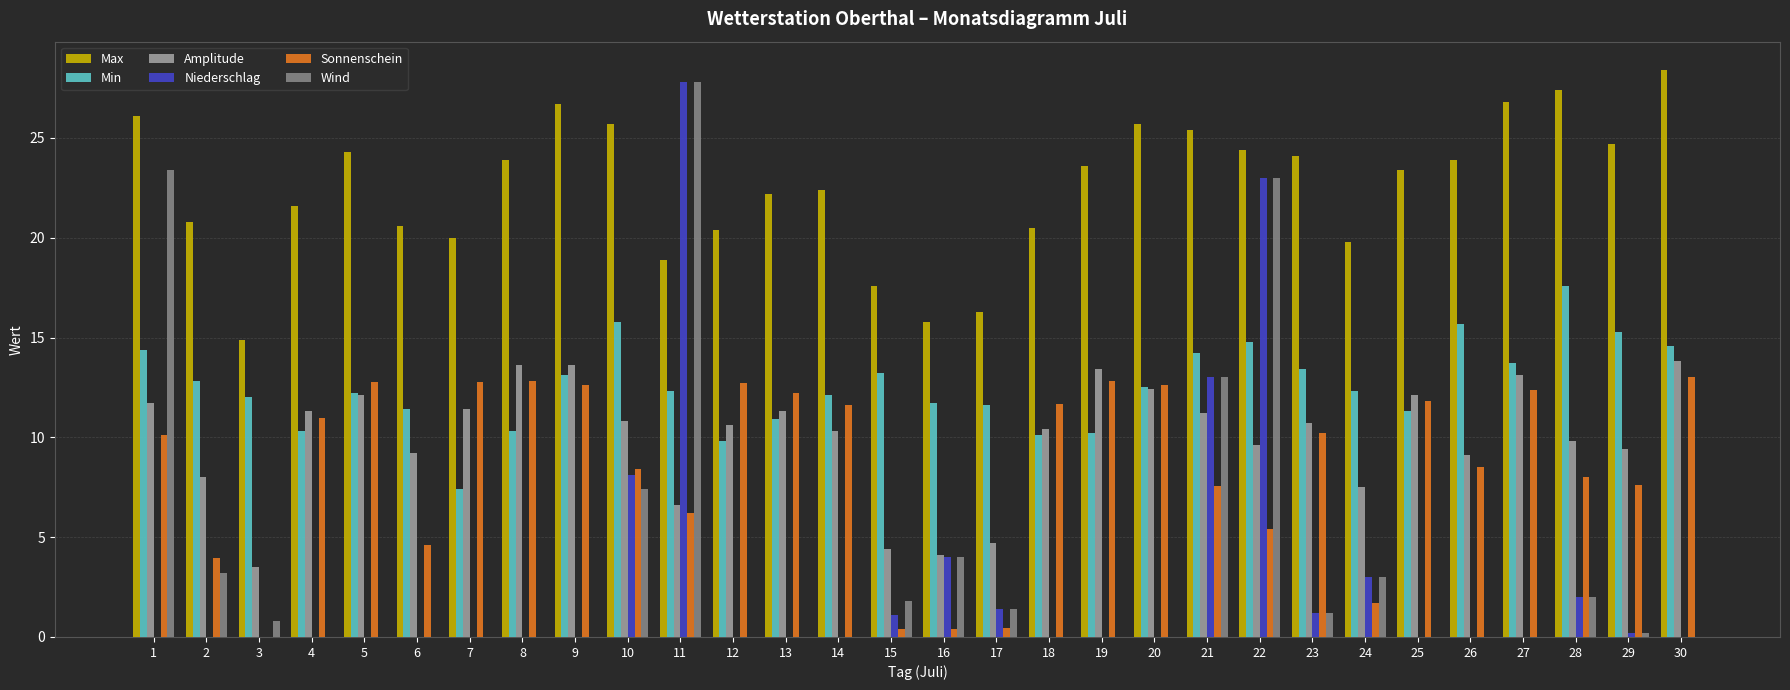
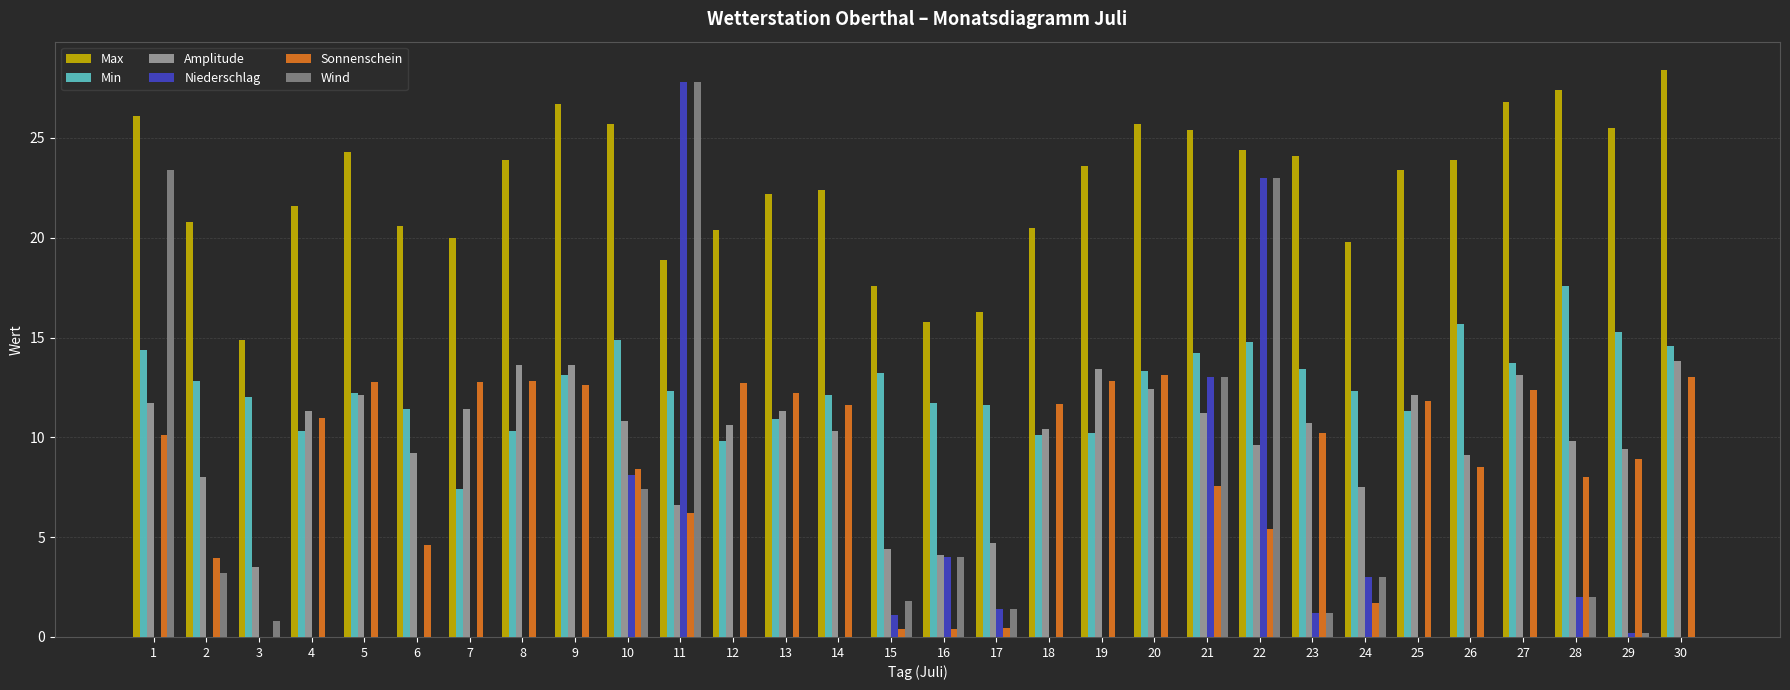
Min, 10: 15.8 -> 14.9
Min, 20: 12.5 -> 13.3
Sonnenschein, 20: 12.6 -> 13.1
Max, 29: 24.7 -> 25.5
Sonnenschein, 29: 7.6 -> 8.9
